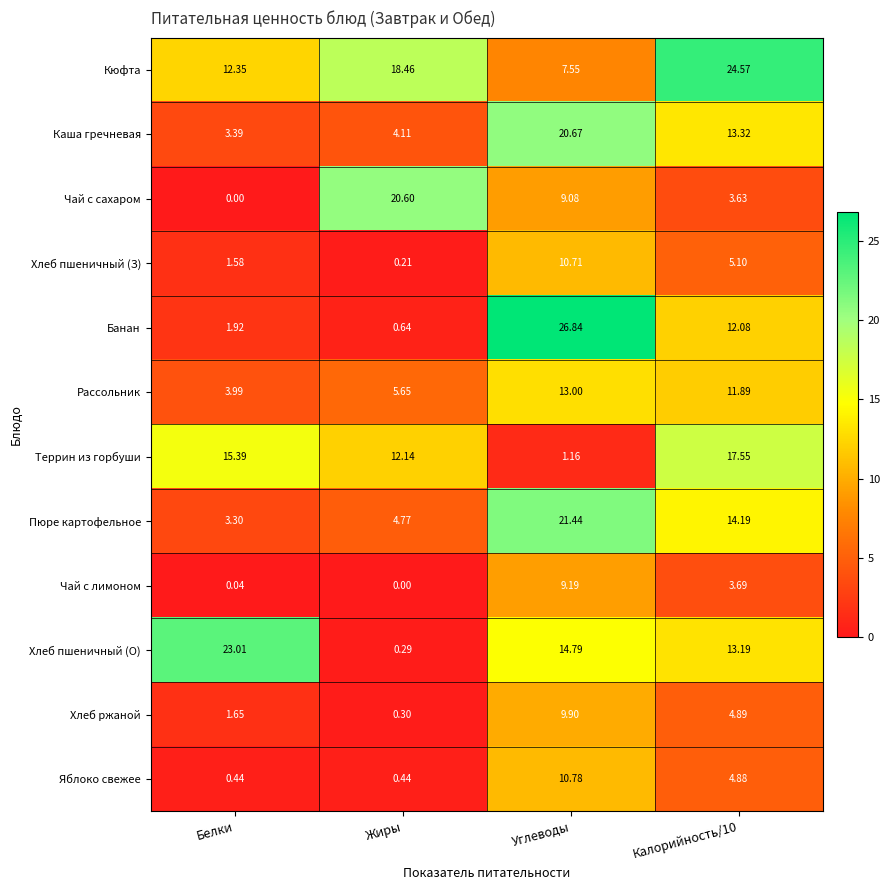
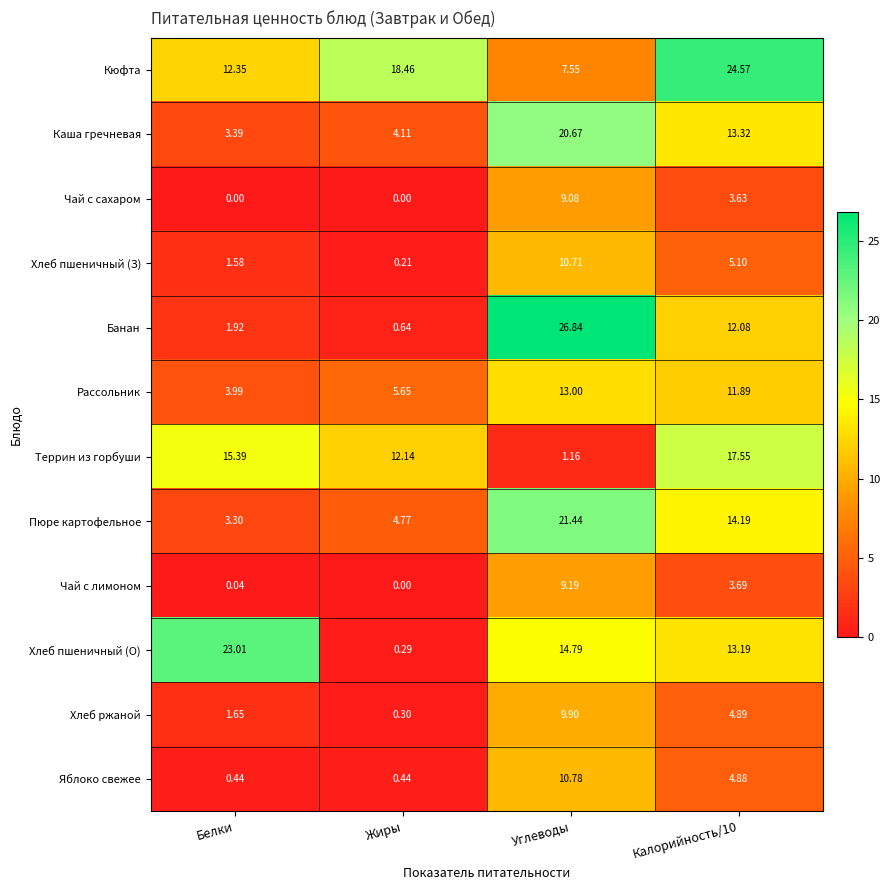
Чай с сахаром, Жиры: 20.60 -> 0.00
